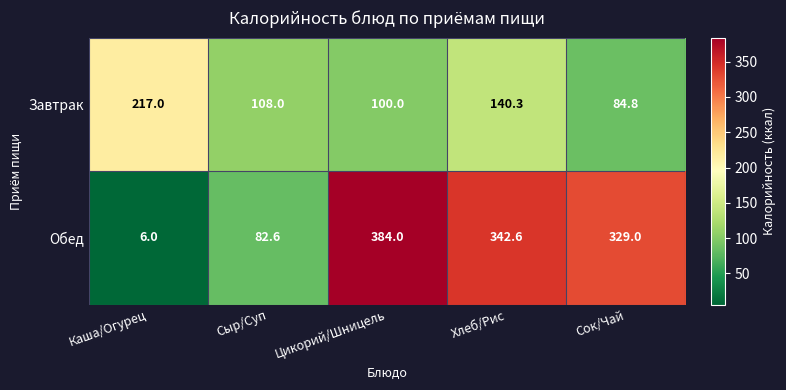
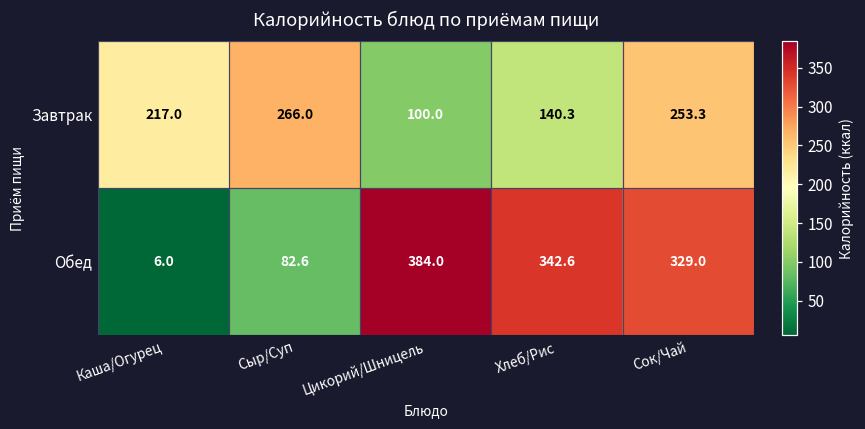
Завтрак, Сыр/Суп: 108.0 -> 266.0
Завтрак, Сок/Чай: 84.8 -> 253.3
